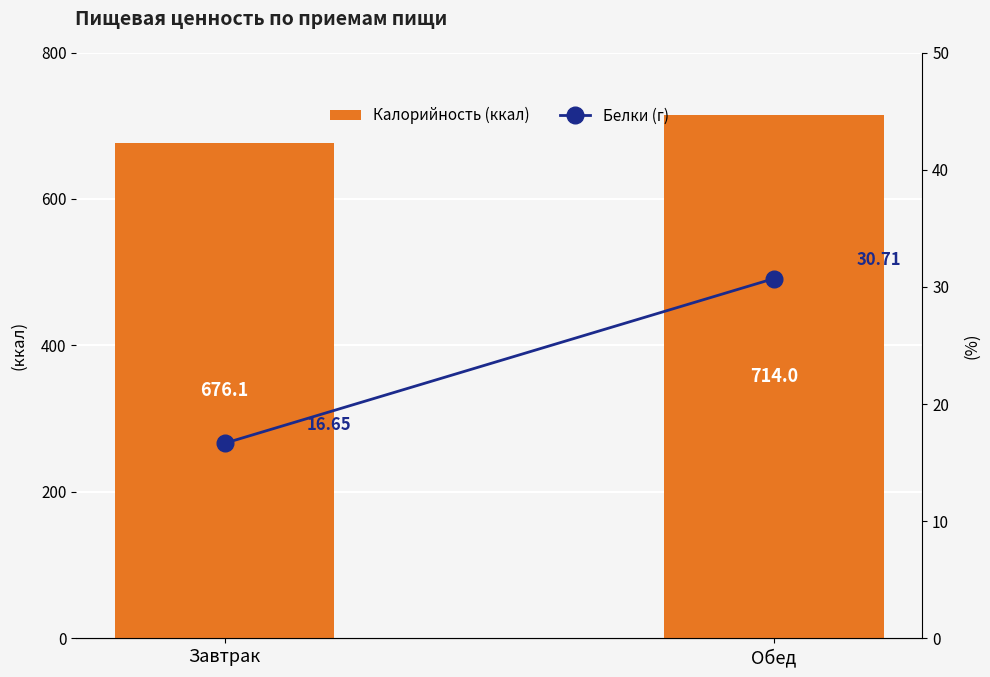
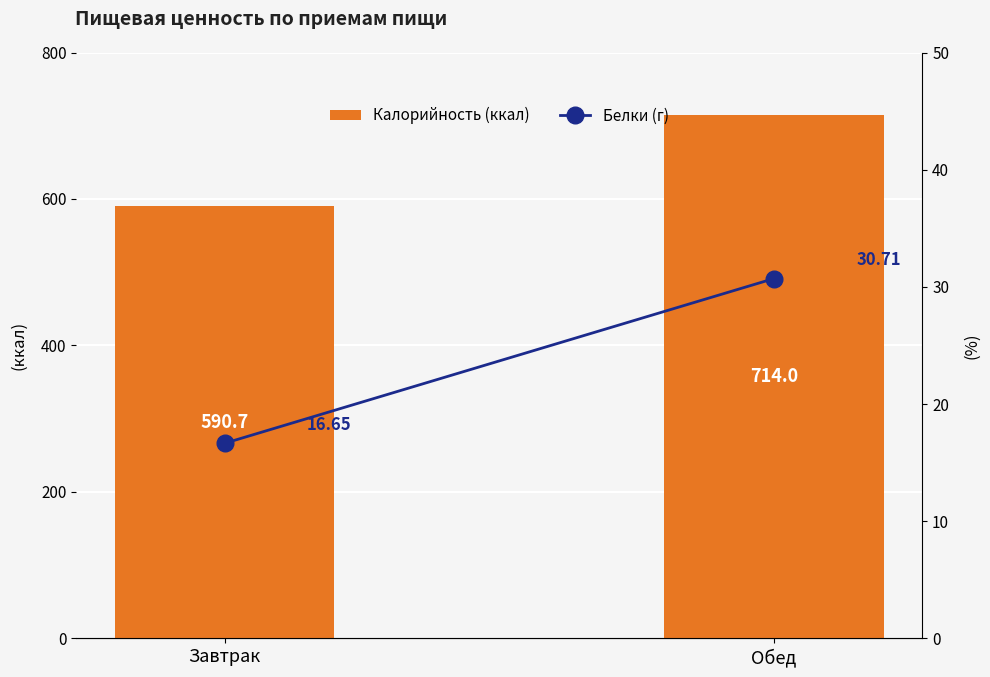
Калорийность (ккал), Завтрак: 676.1 -> 590.7
